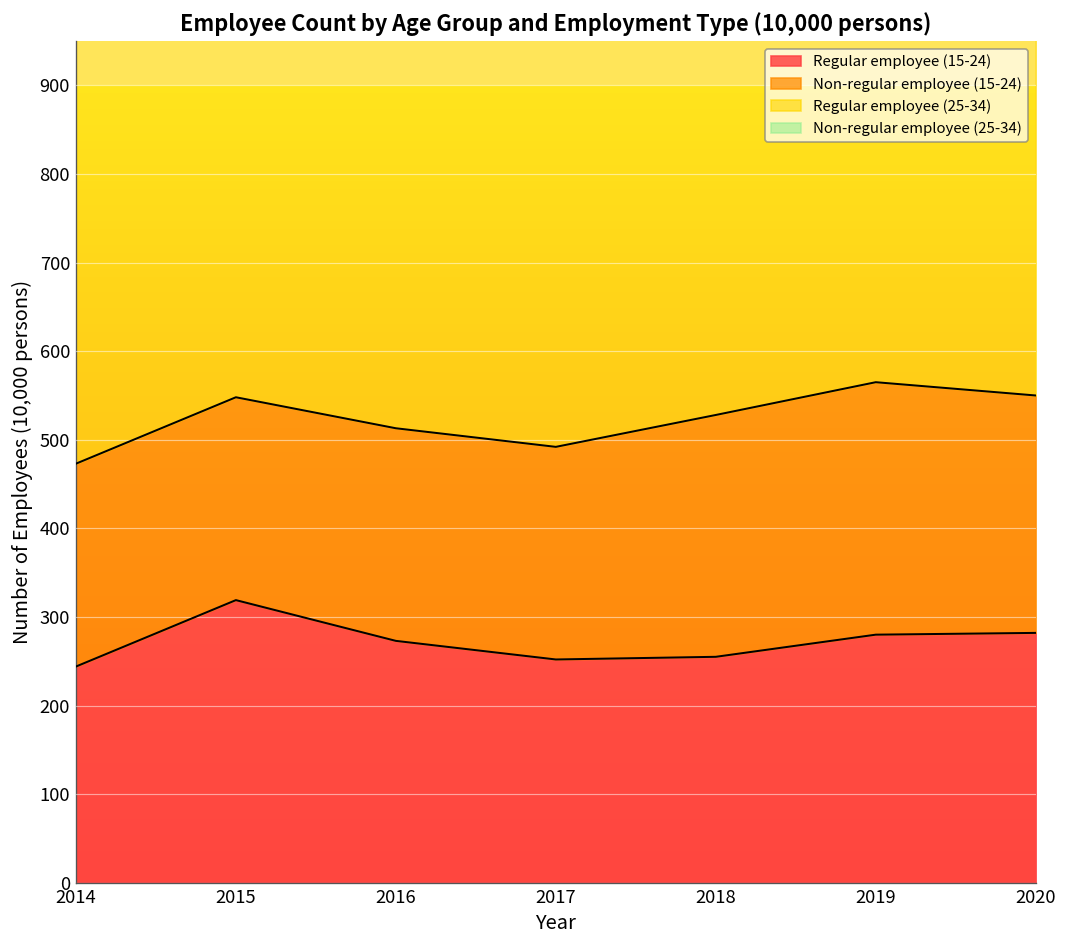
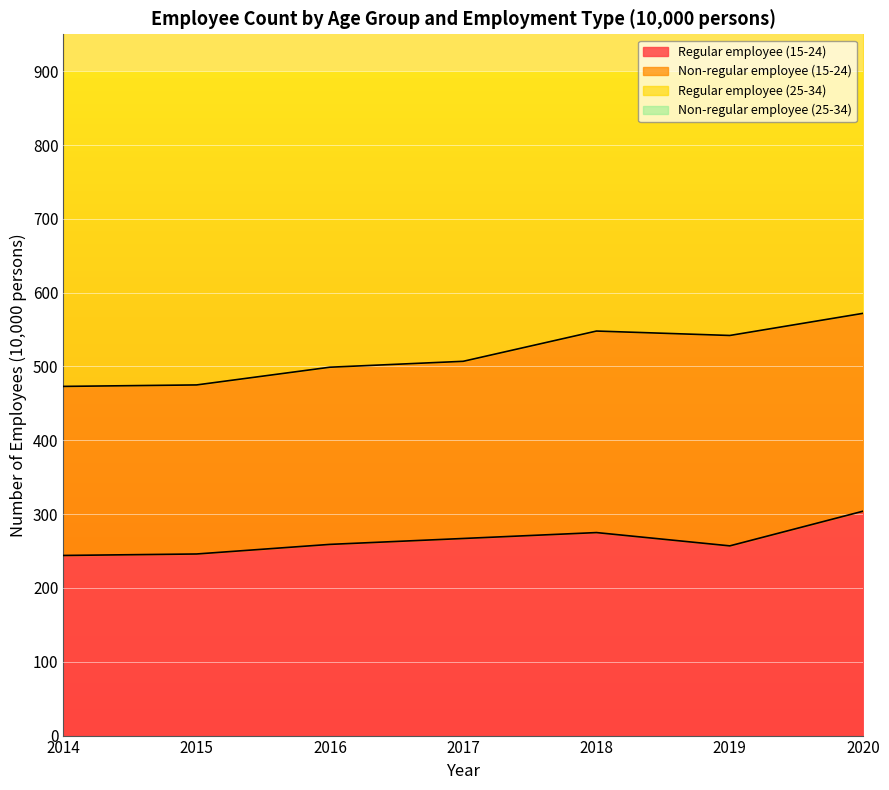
Regular employee (15-24), 2015: 320 -> 250
Regular employee (15-24), 2016: 270 -> 260
Regular employee (15-24), 2017: 250 -> 270
Regular employee (15-24), 2018: 260 -> 280
Regular employee (15-24), 2019: 280 -> 260
Regular employee (15-24), 2020: 280 -> 300
